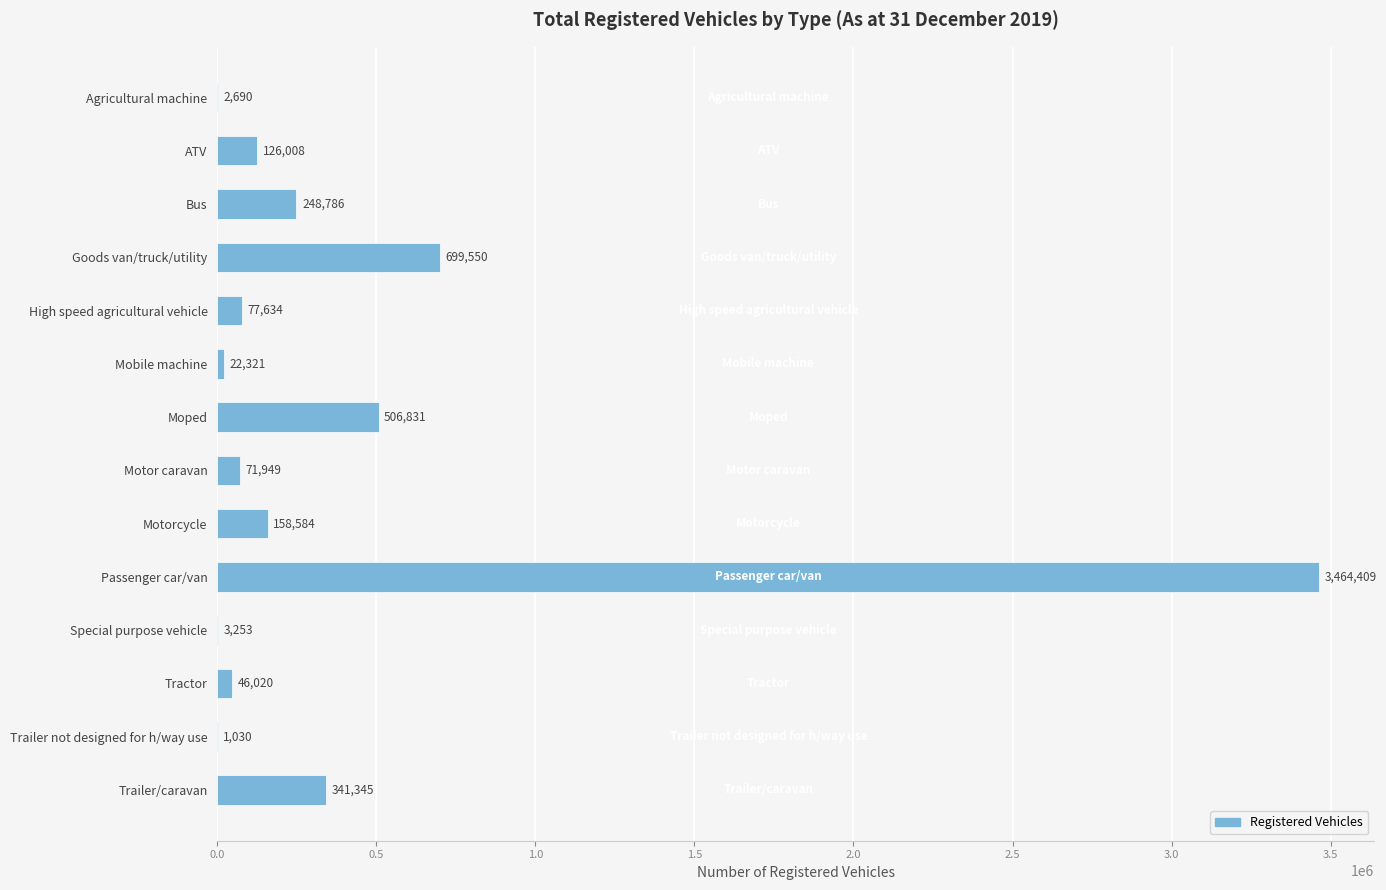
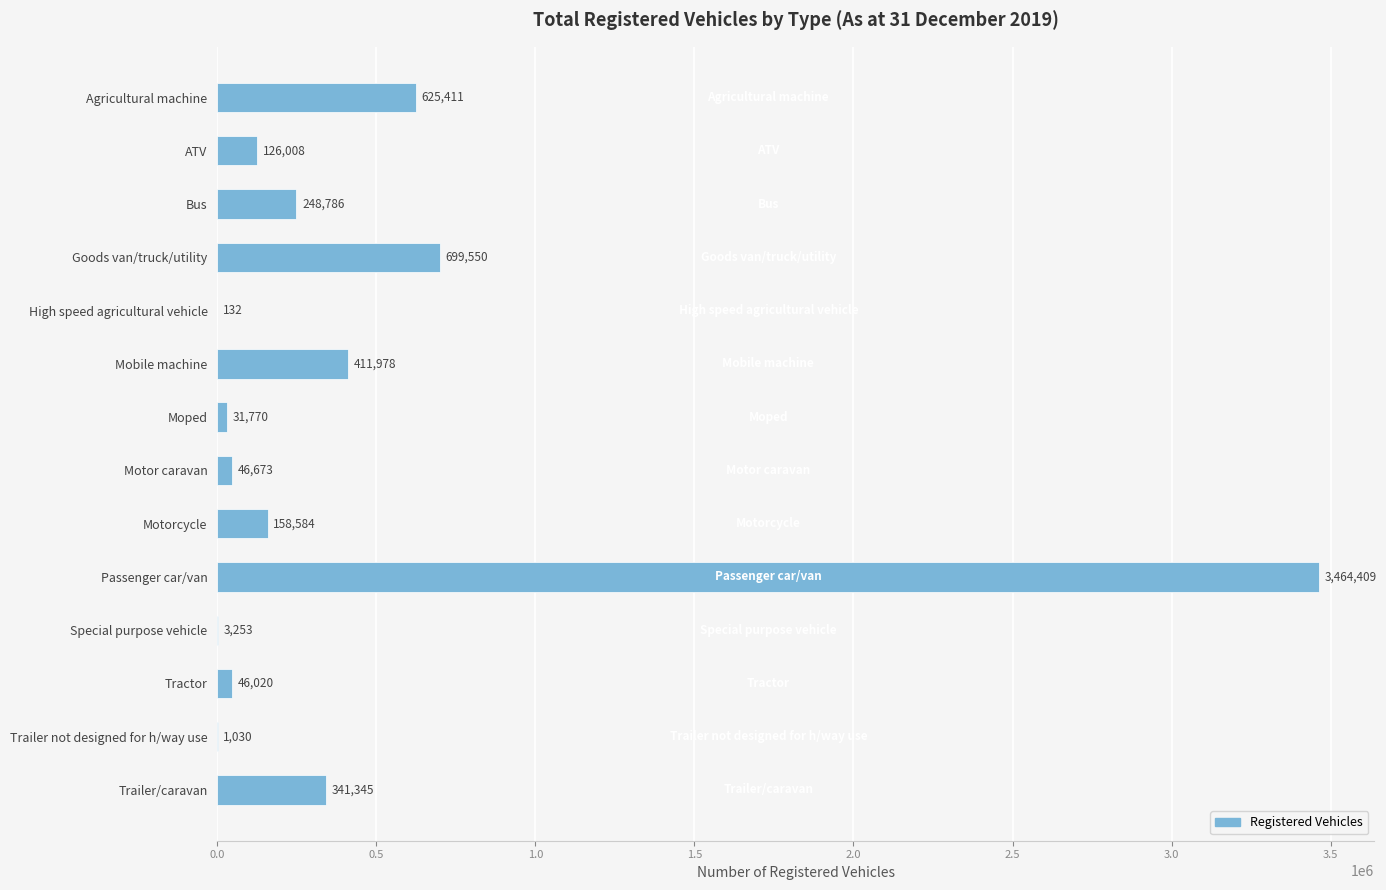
Agricultural machine: 2,690 -> 625,411
High speed agricultural vehicle: 77,634 -> 132
Mobile machine: 22,321 -> 411,978
Moped: 506,831 -> 31,770
Motor caravan: 71,949 -> 46,673
